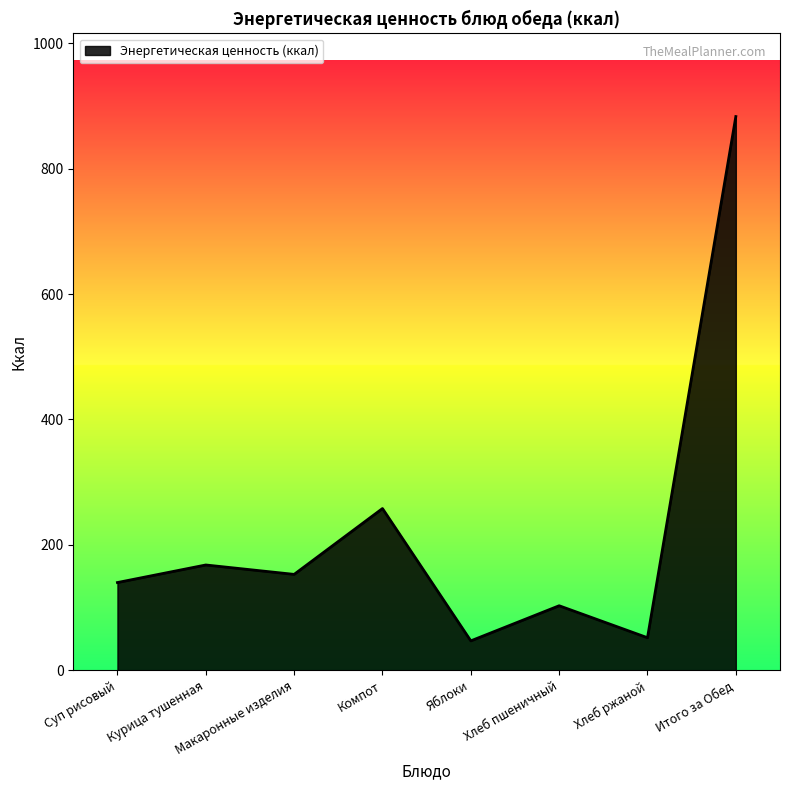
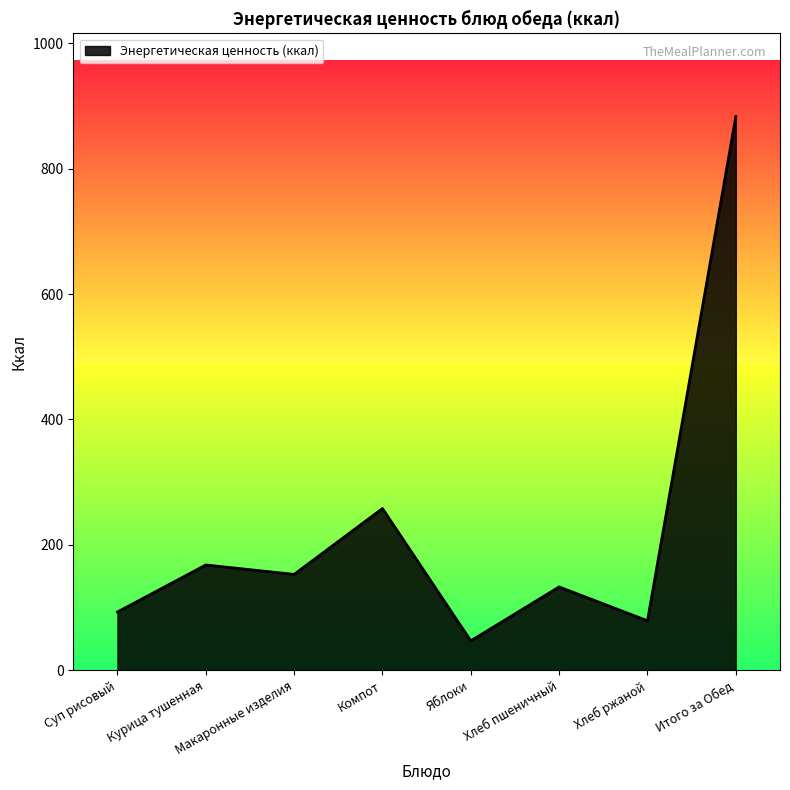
Суп рисовый: 140 -> 90
Хлеб пшеничный: 100 -> 130
Хлеб ржаной: 50 -> 80
